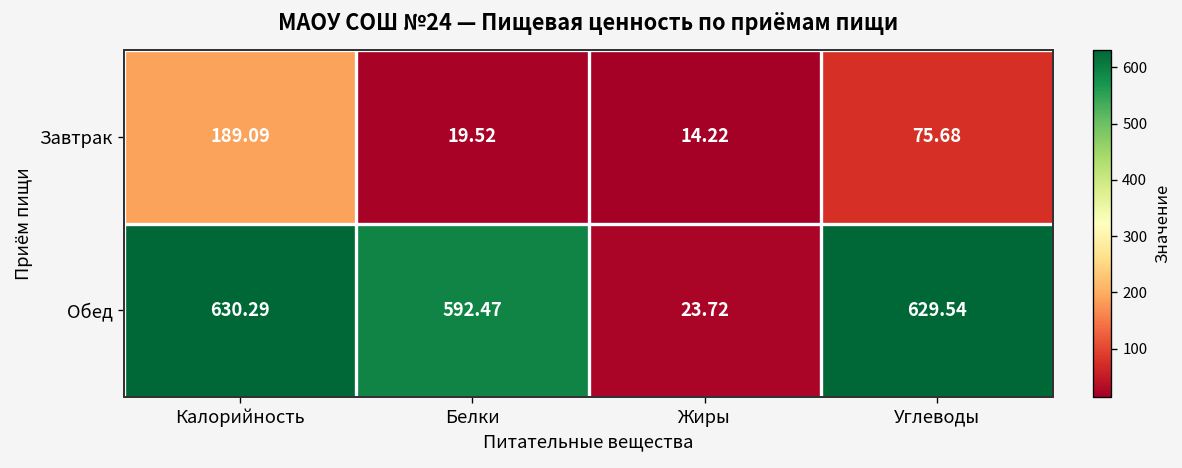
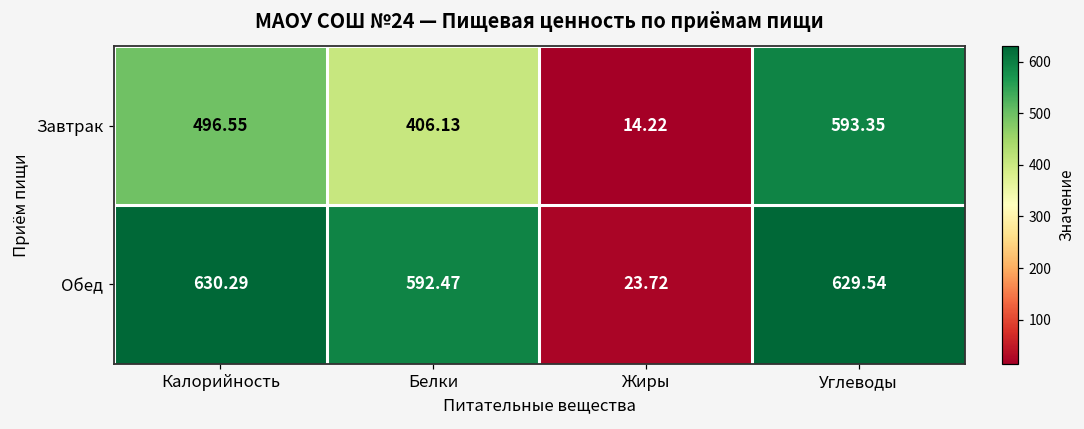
Завтрак, Калорийность: 189.09 -> 496.55
Завтрак, Белки: 19.52 -> 406.13
Завтрак, Углеводы: 75.68 -> 593.35
